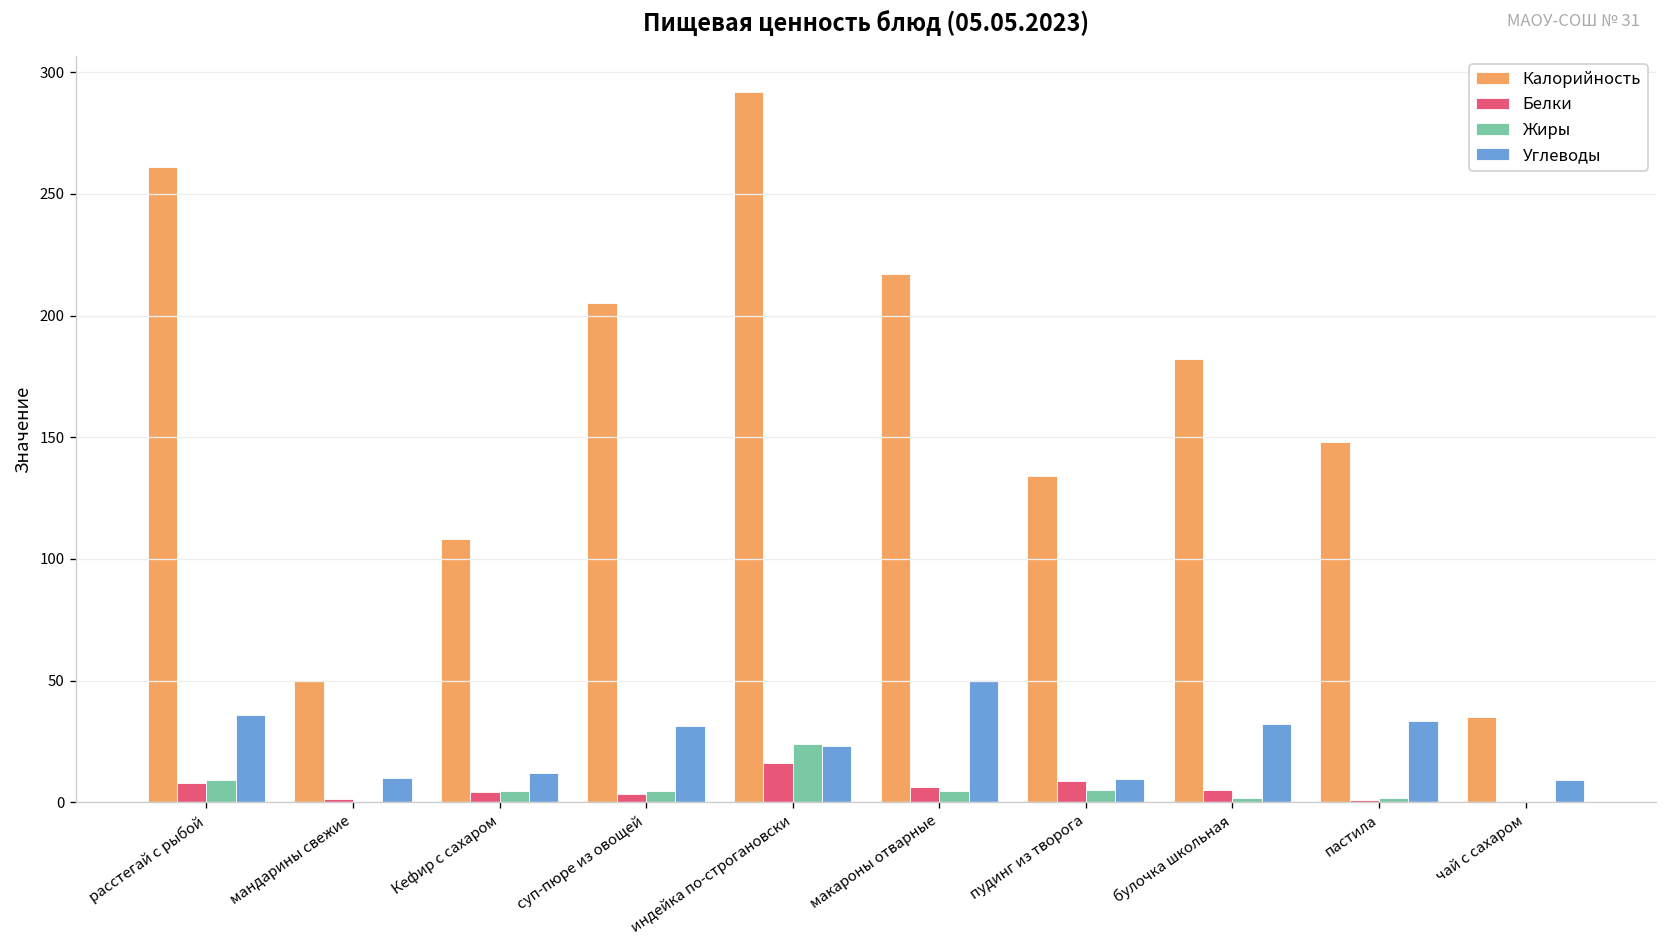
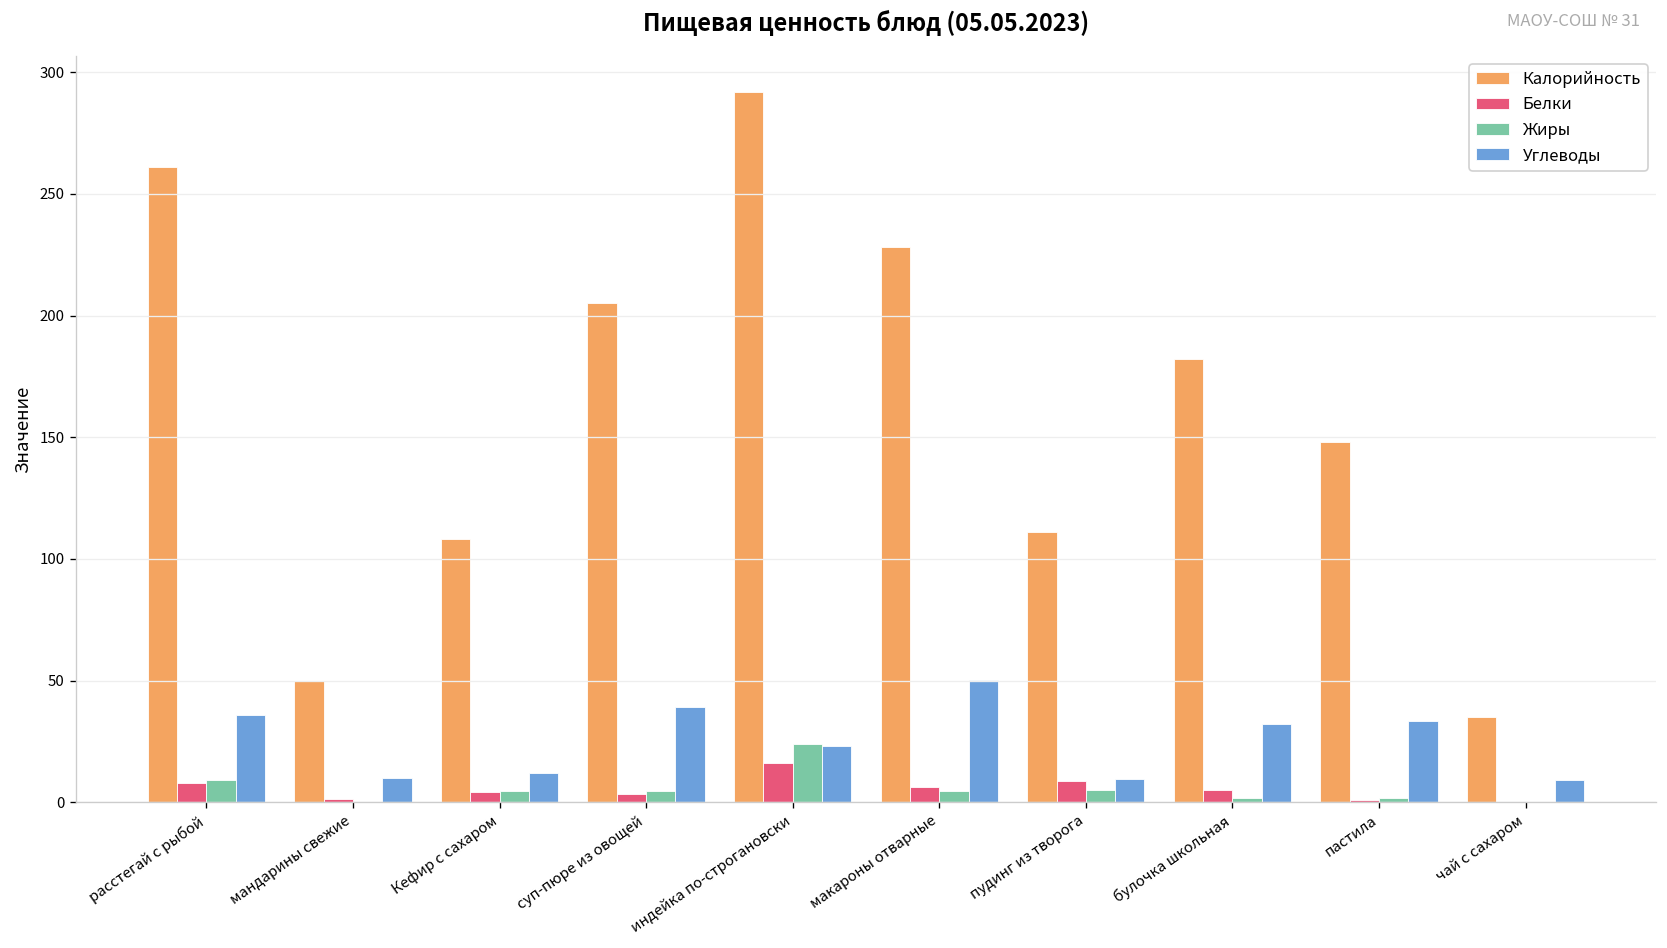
Углеводы, суп-пюре из овощей: 31 -> 39
Калорийность, макароны отварные: 217 -> 228
Калорийность, пудинг из творога: 134 -> 111
